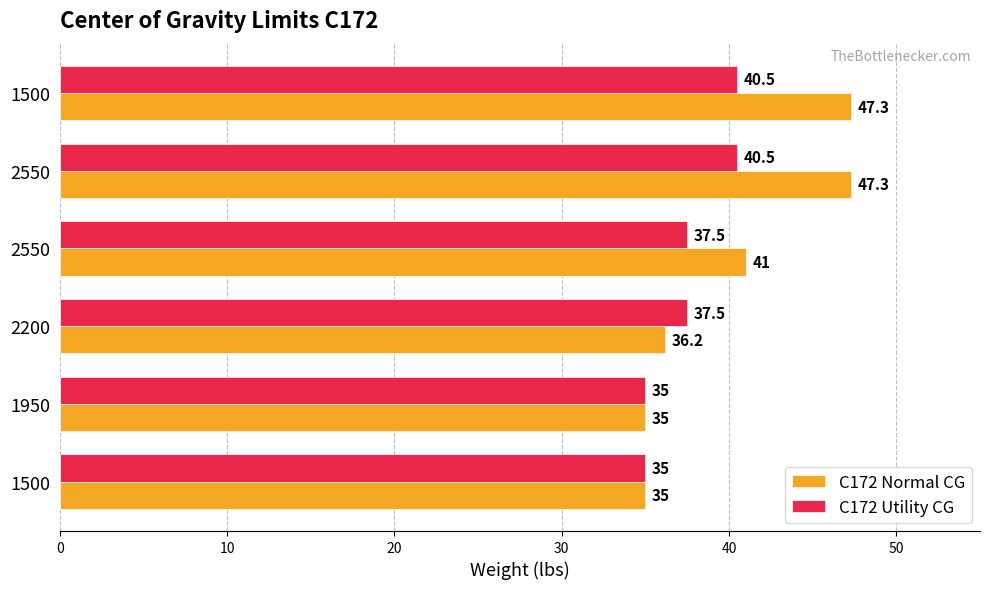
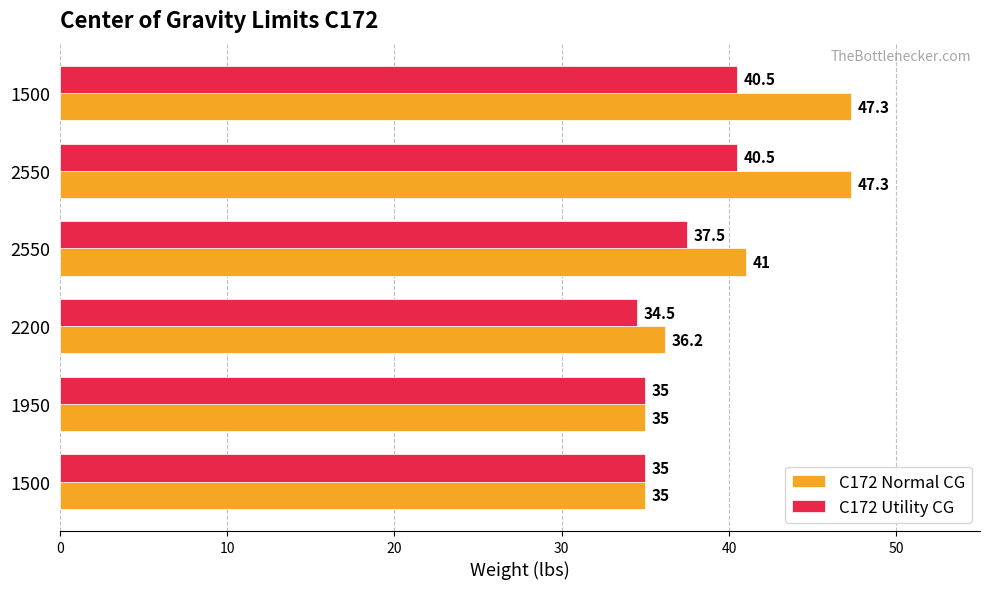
C172 Utility CG, 2200: 37.5 -> 34.5
